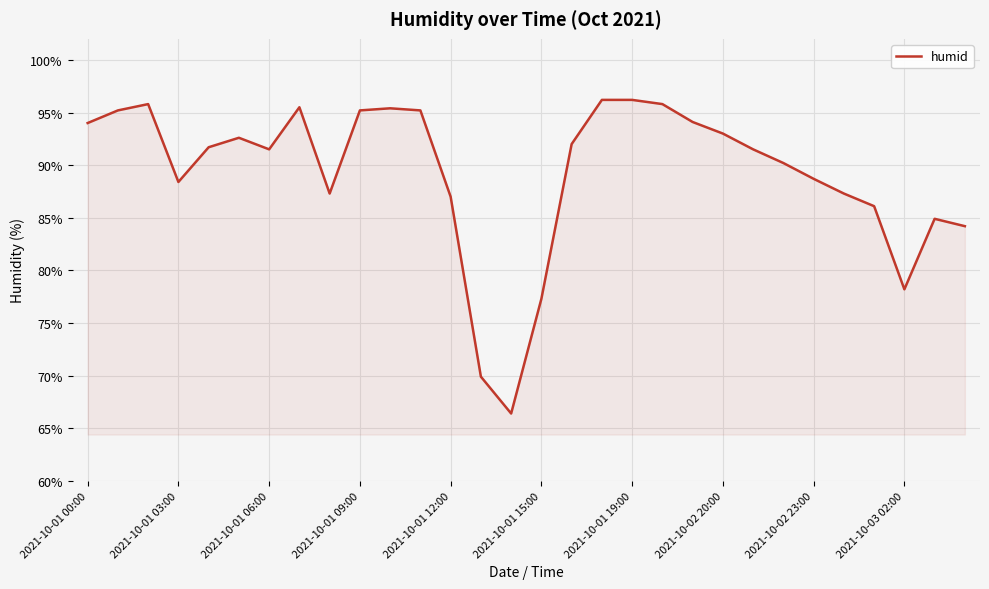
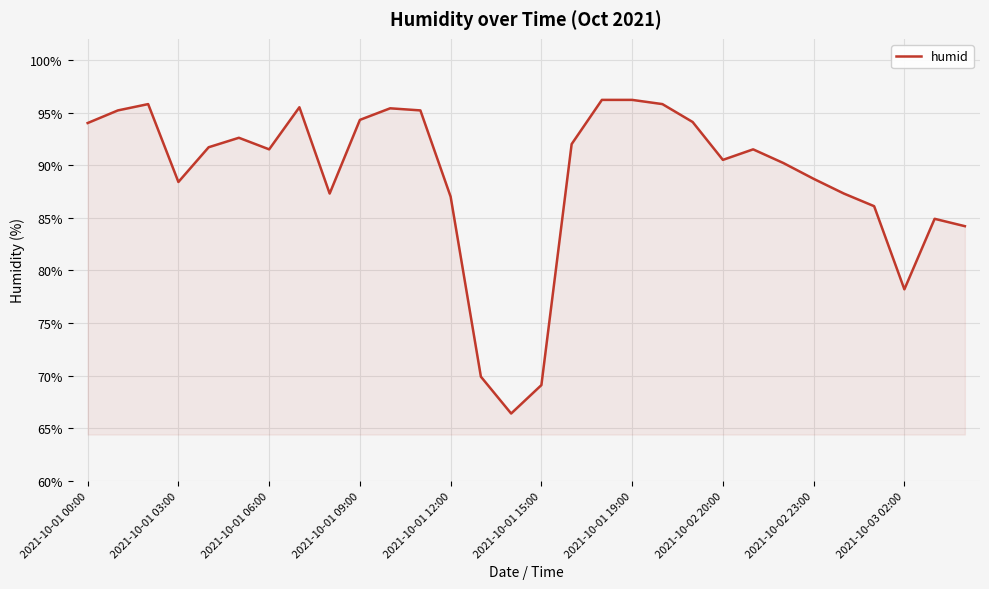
2021-10-01 09:00: 95.2% -> 94.3%
2021-10-01 15:00: 77.3% -> 69.1%
2021-10-02 20:00: 93.0% -> 90.5%
